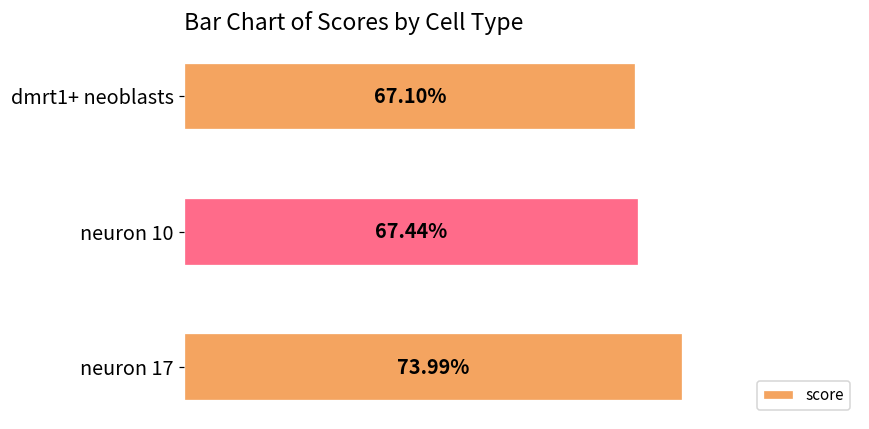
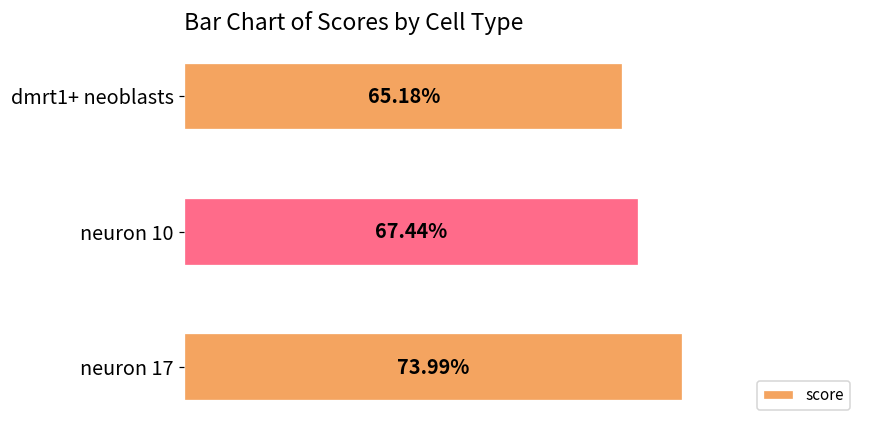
dmrt1+ neoblasts: 67.10% -> 65.18%
